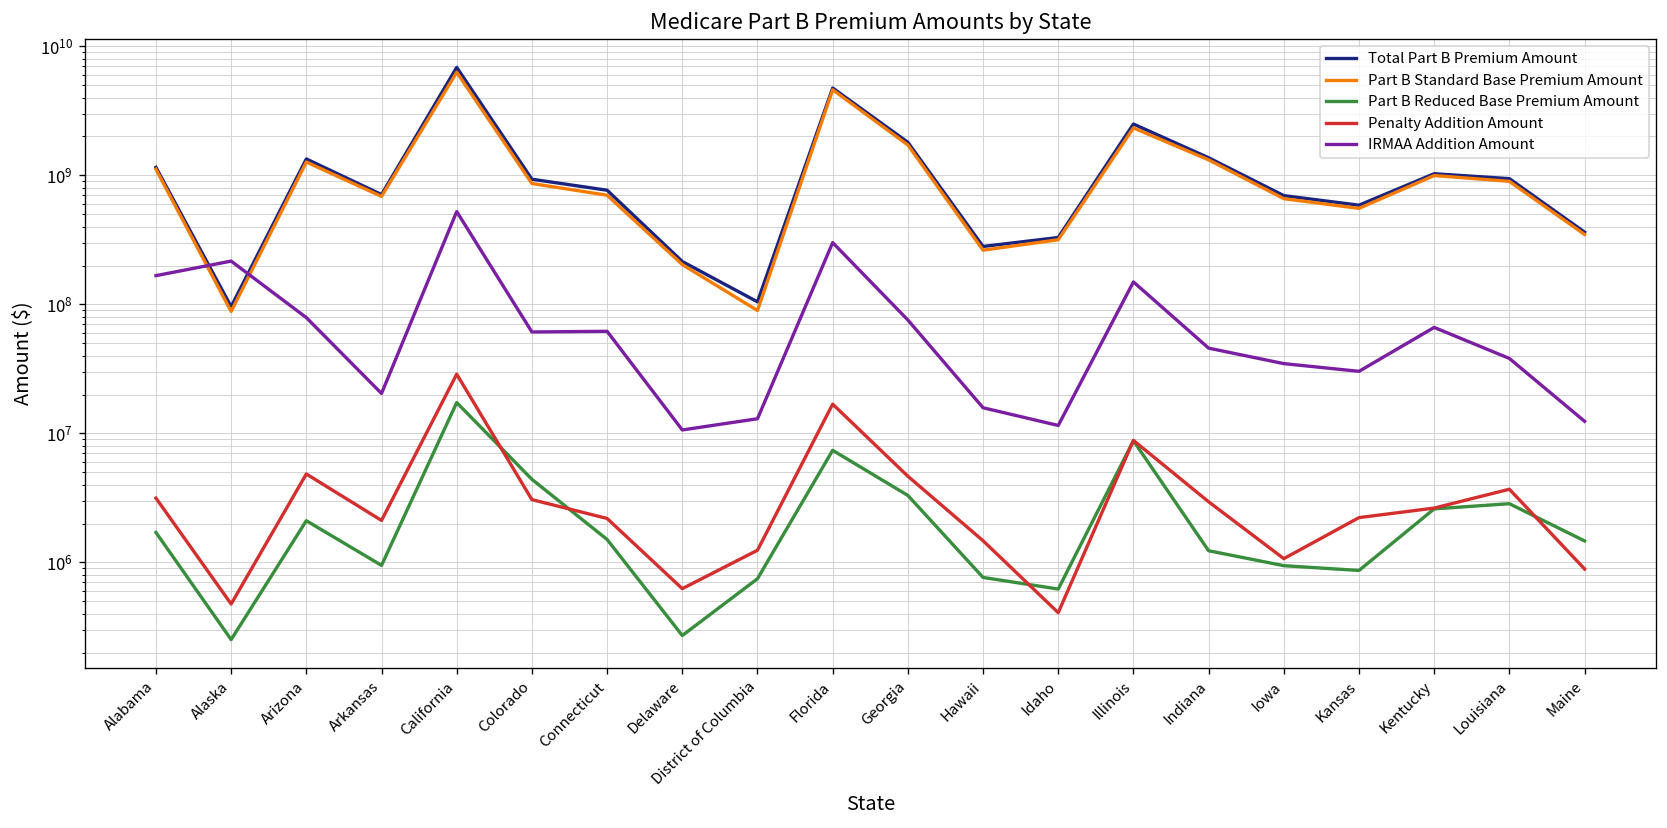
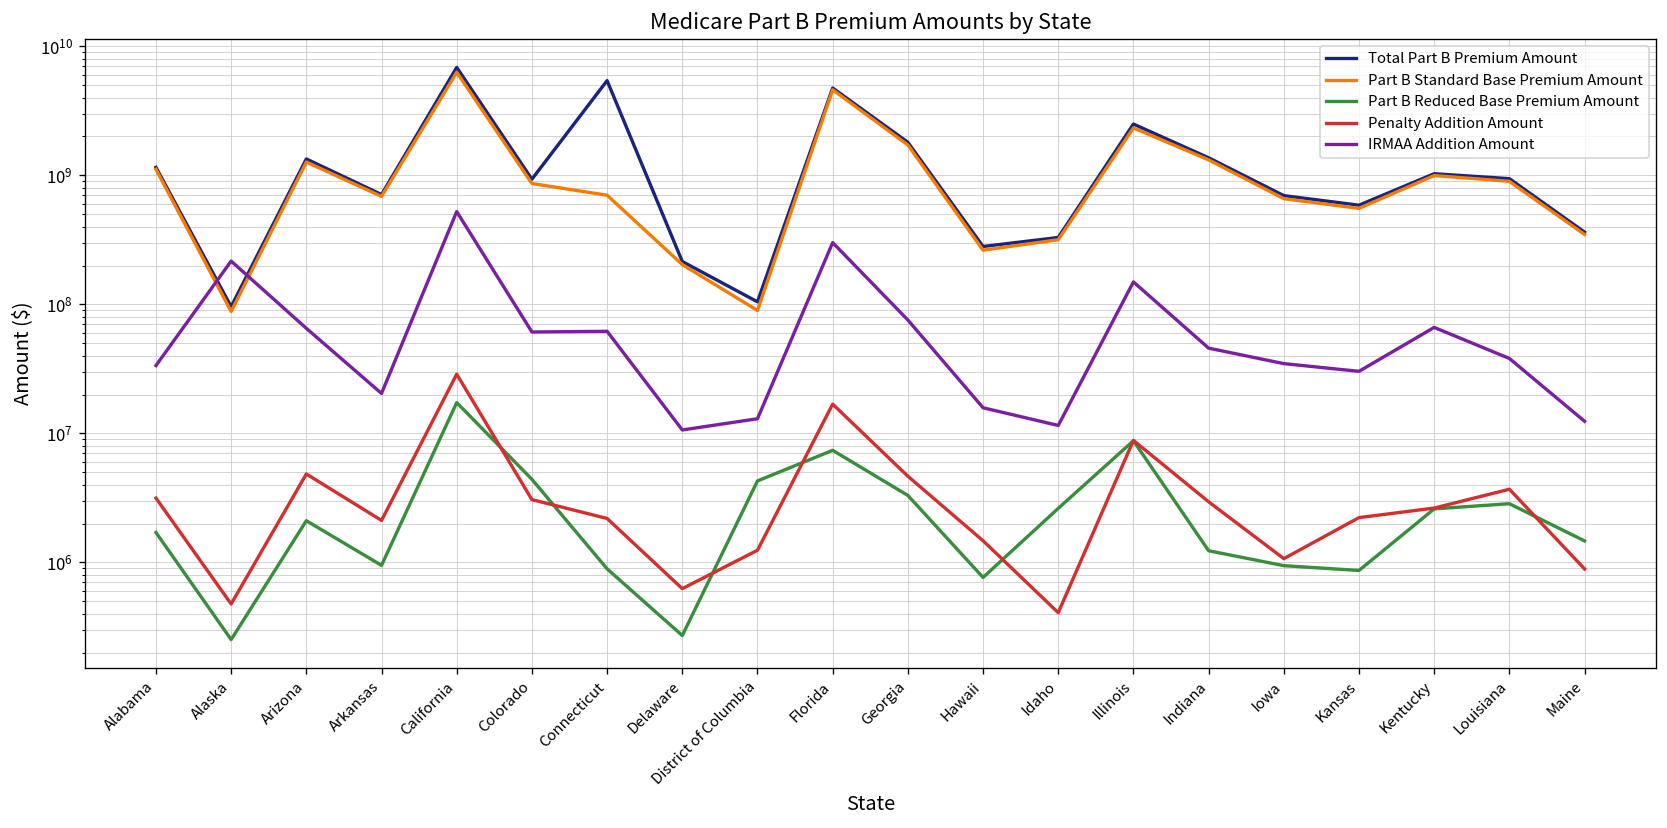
IRMAA Addition Amount, Alabama: 170000000 -> 34000000
IRMAA Addition Amount, Arizona: 80000000 -> 70000000
Total Part B Premium Amount, Connecticut: 800000000 -> 5000000000
Part B Reduced Base Premium Amount, Connecticut: 1500000 -> 900000
Part B Reduced Base Premium Amount, District of Columbia: 700000 -> 4300000
Part B Reduced Base Premium Amount, Idaho: 600000 -> 2600000
